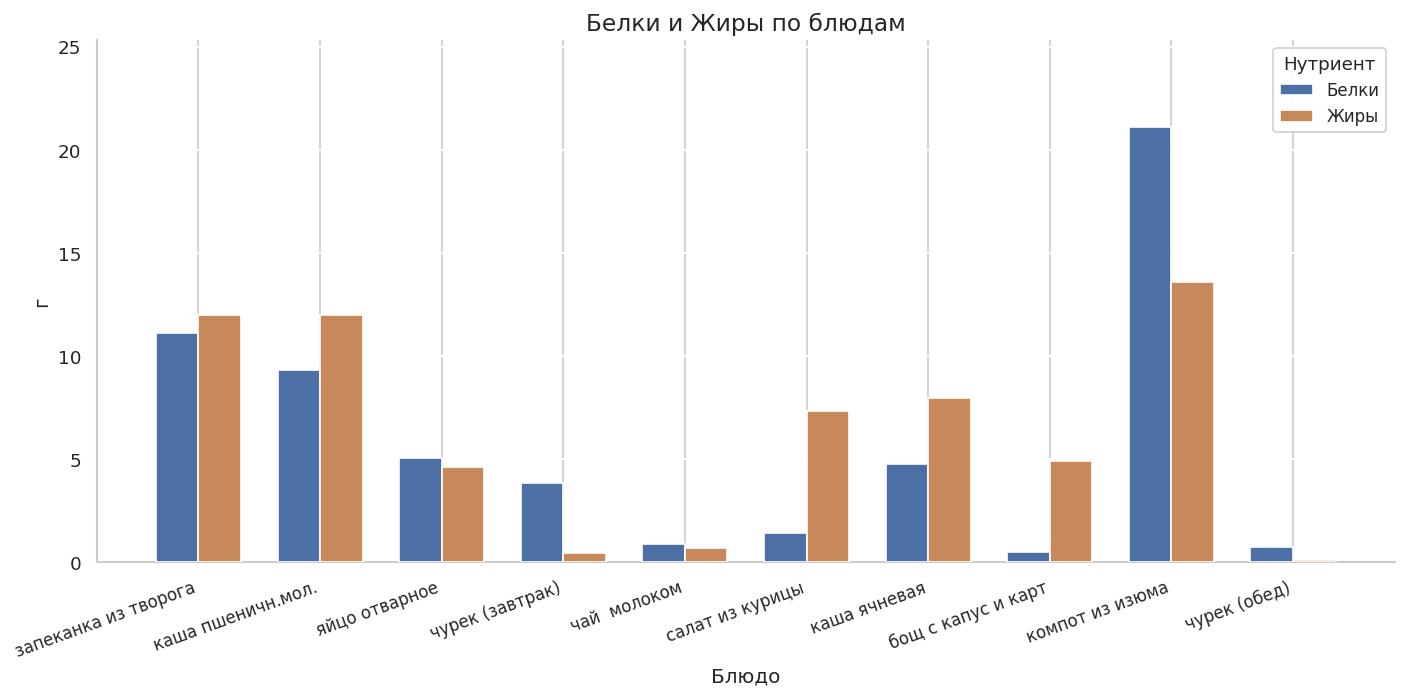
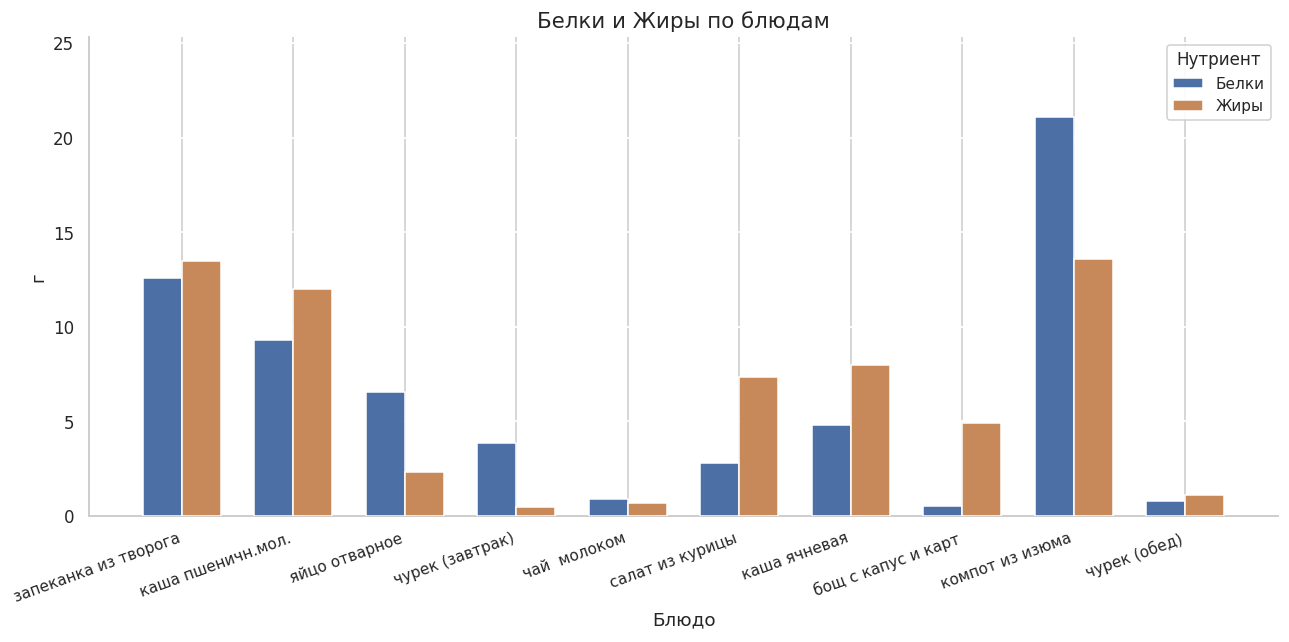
Белки, запеканка из творога: 11.1 -> 12.6
Жиры, запеканка из творога: 12.0 -> 13.5
Белки, яйцо отварное: 5.1 -> 6.6
Жиры, яйцо отварное: 4.6 -> 2.3
Белки, салат из курицы: 1.4 -> 2.8
Жиры, чурек (обед): 0.1 -> 1.1
